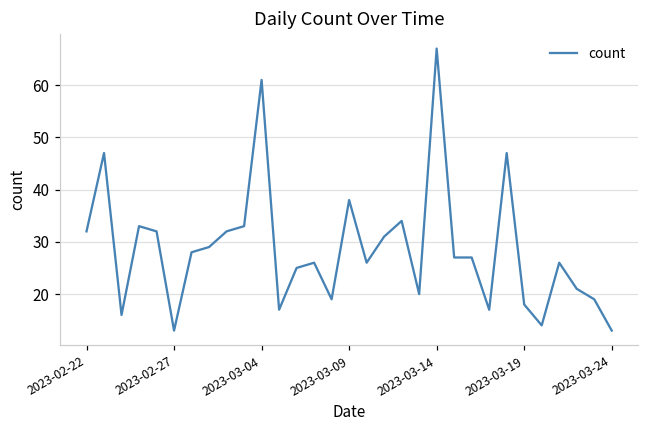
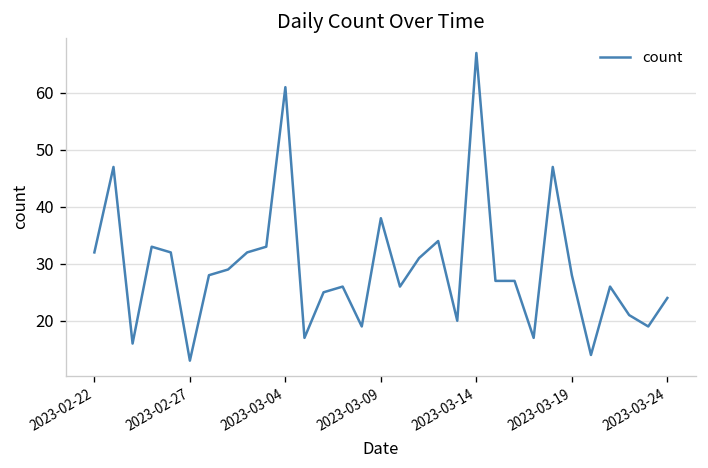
2023-03-19: 18 -> 28
2023-03-24: 13 -> 24
